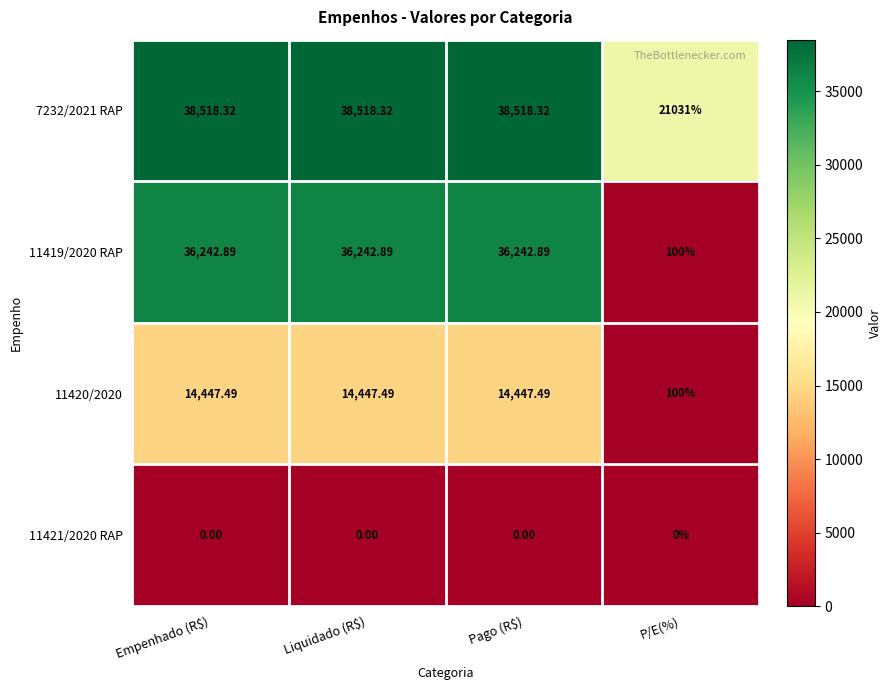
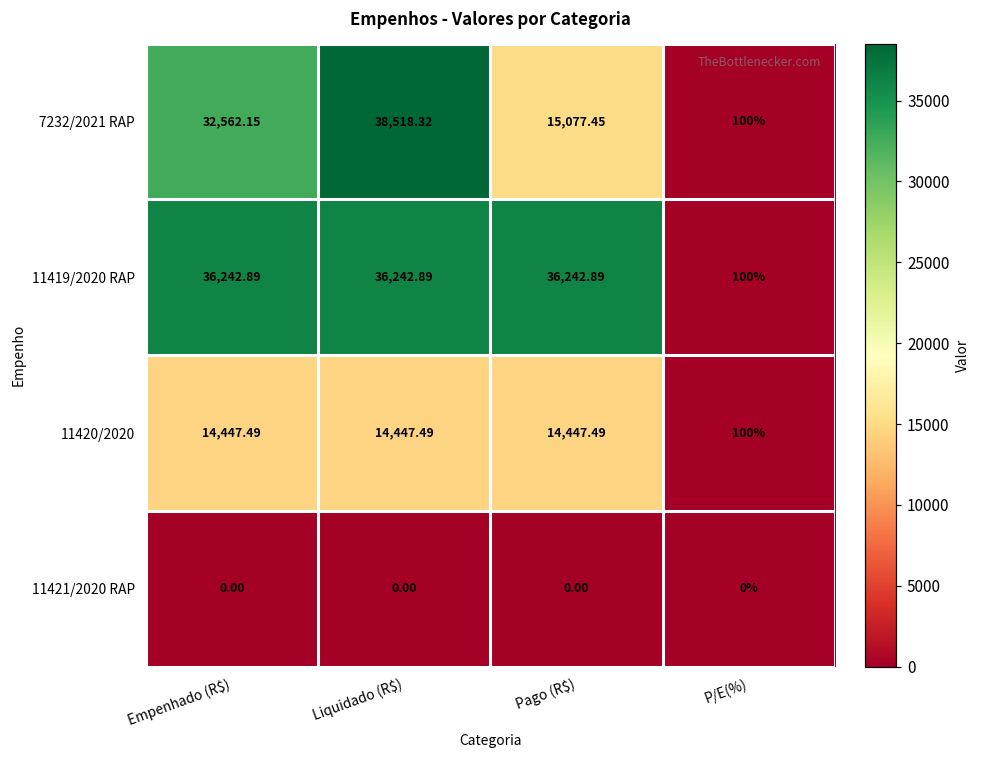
7232/2021 RAP, Empenhado (R$): 38,518.32 -> 32,562.15
7232/2021 RAP, Pago (R$): 38,518.32 -> 15,077.45
7232/2021 RAP, P/E(%): 21031% -> 100%
